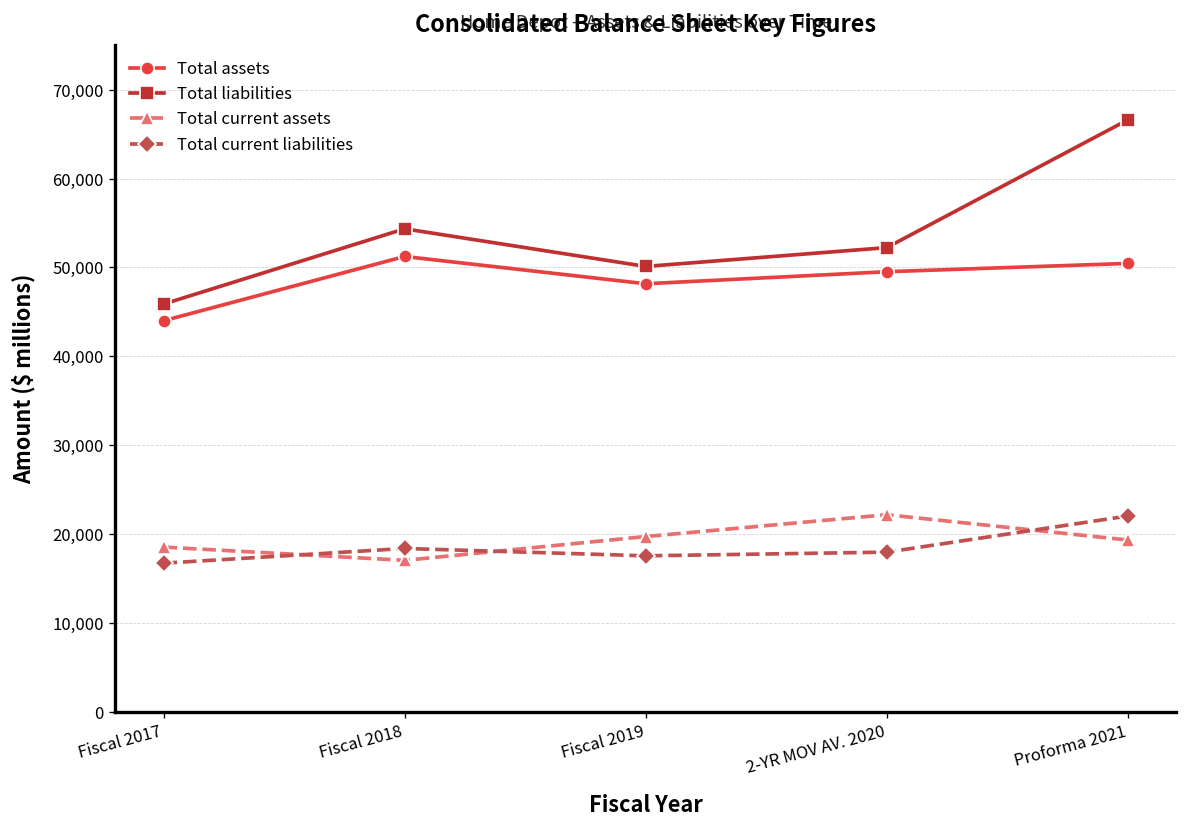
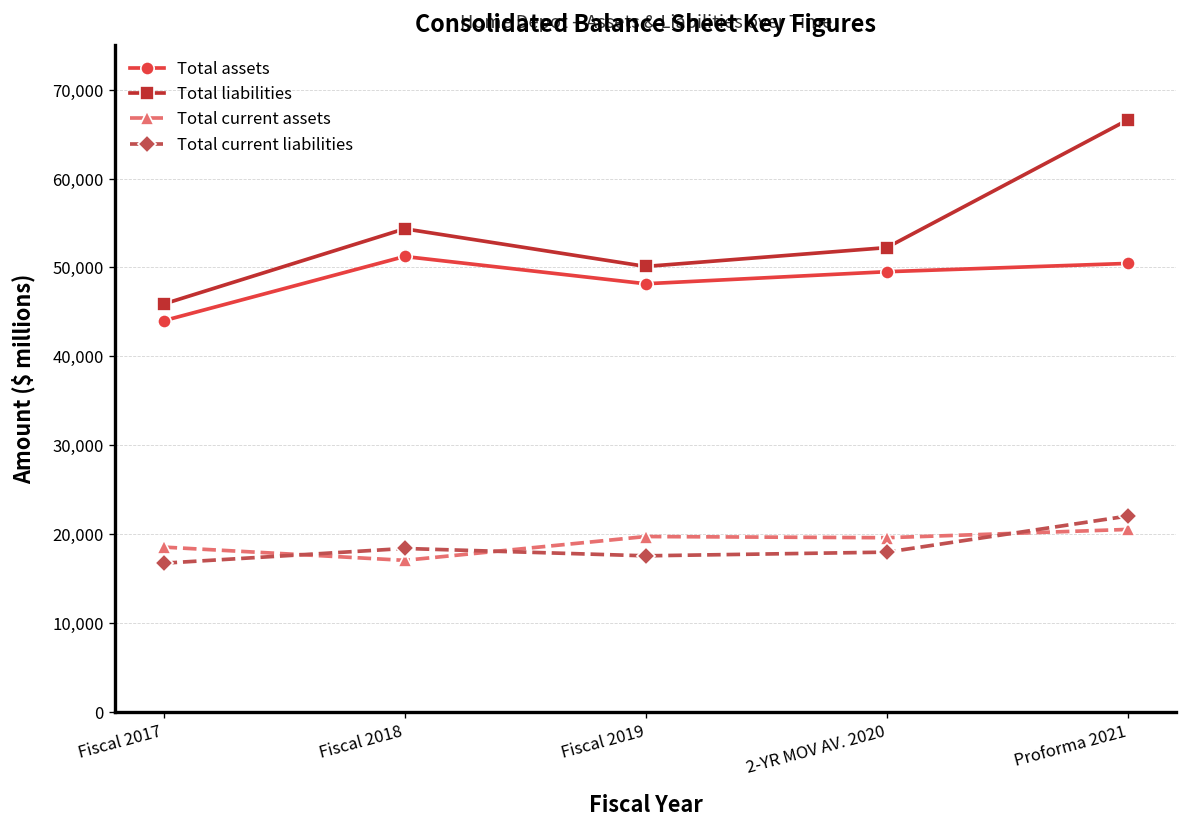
Total current assets, 2-YR MOV AV. 2020: 22,000 -> 20,000
Total current assets, Proforma 2021: 19,000 -> 21,000
